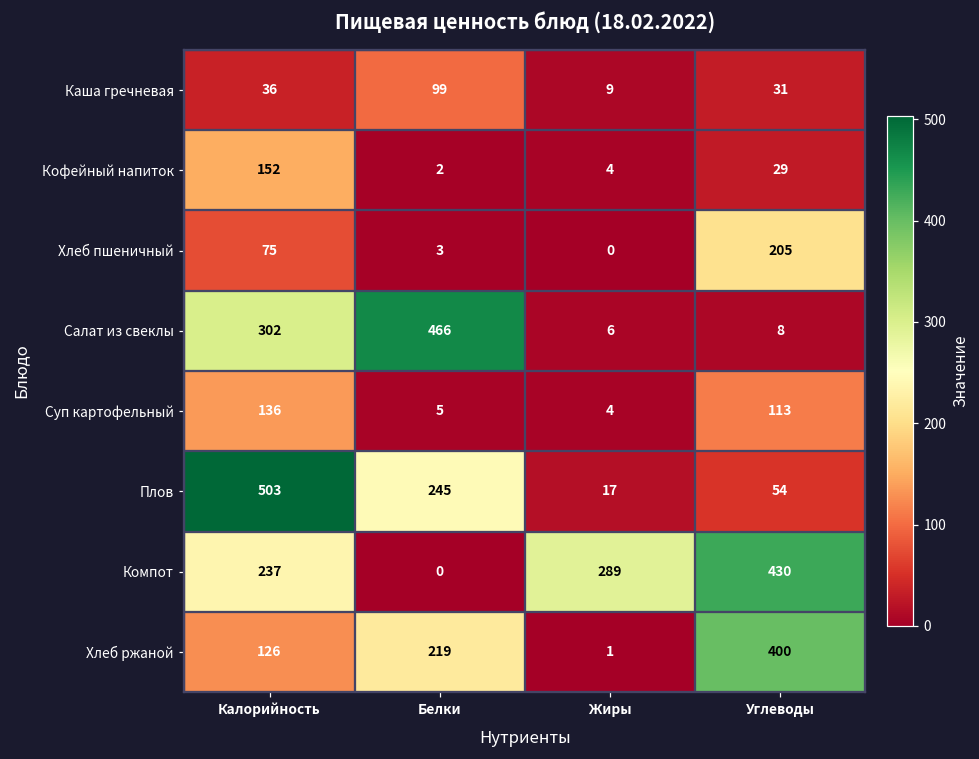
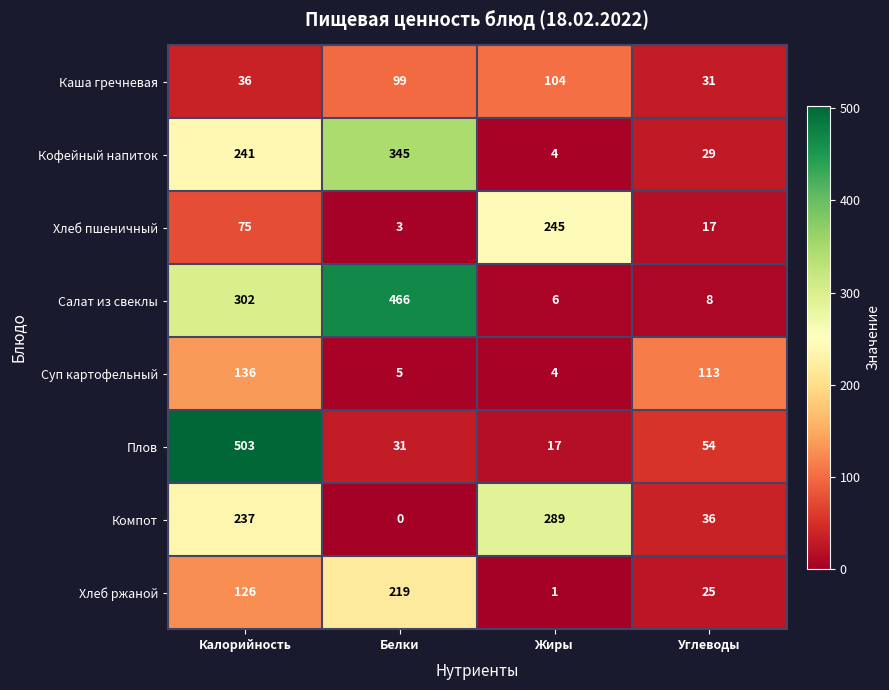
Каша гречневая, Жиры: 9 -> 104
Кофейный напиток, Калорийность: 152 -> 241
Кофейный напиток, Белки: 2 -> 345
Хлеб пшеничный, Жиры: 0 -> 245
Хлеб пшеничный, Углеводы: 205 -> 17
Плов, Белки: 245 -> 31
Компот, Углеводы: 430 -> 36
Хлеб ржаной, Углеводы: 400 -> 25
